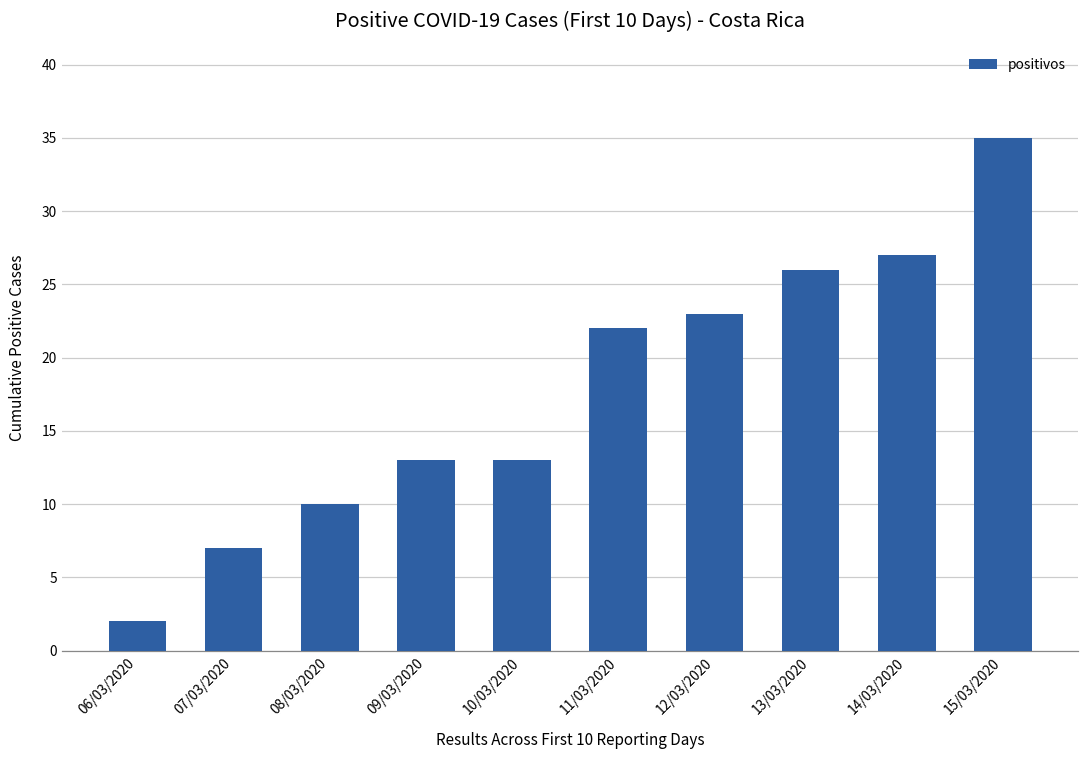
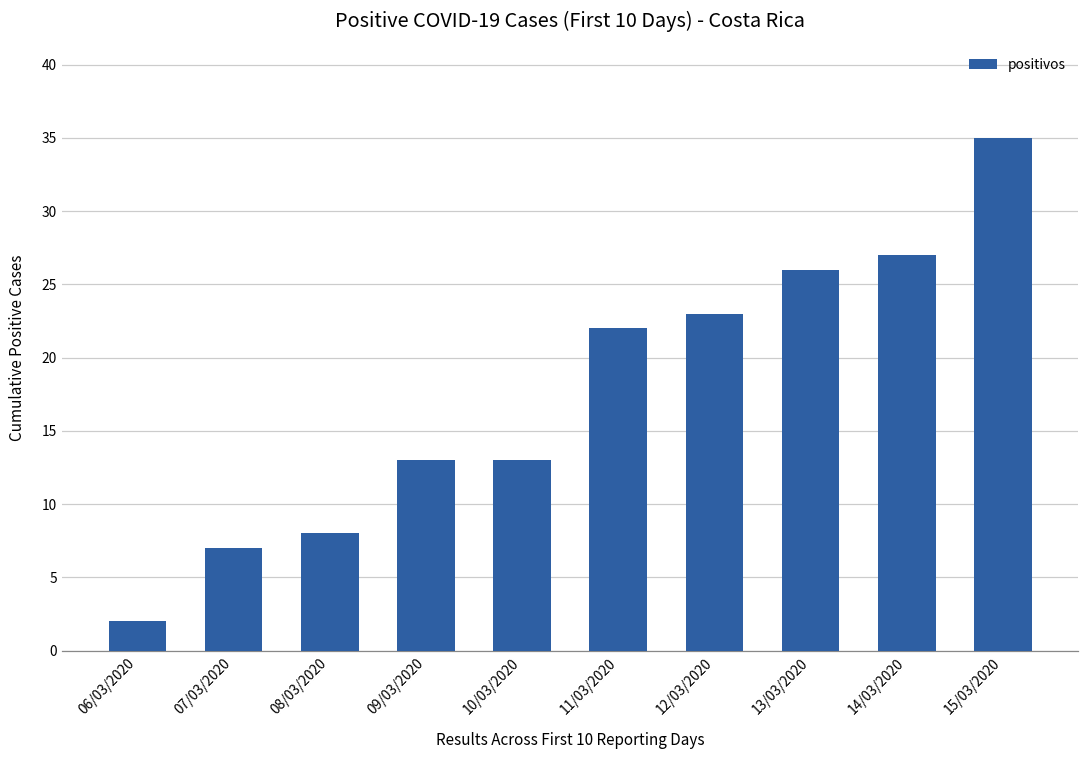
08/03/2020: 10 -> 8
